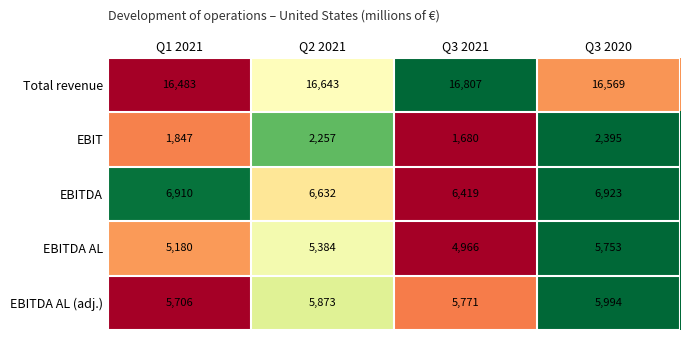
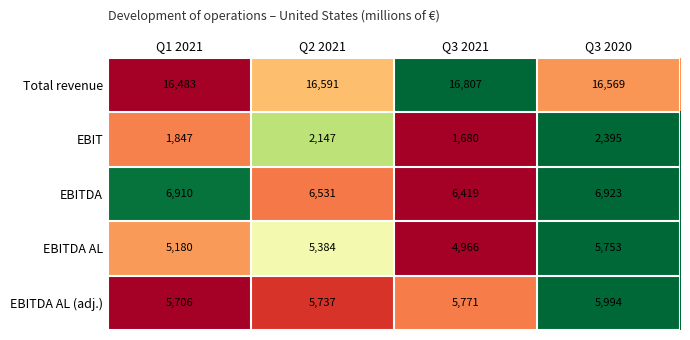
Total revenue, Q2 2021: 16,643 -> 16,591
EBIT, Q2 2021: 2,257 -> 2,147
EBITDA, Q2 2021: 6,632 -> 6,531
EBITDA AL (adj.), Q2 2021: 5,873 -> 5,737
